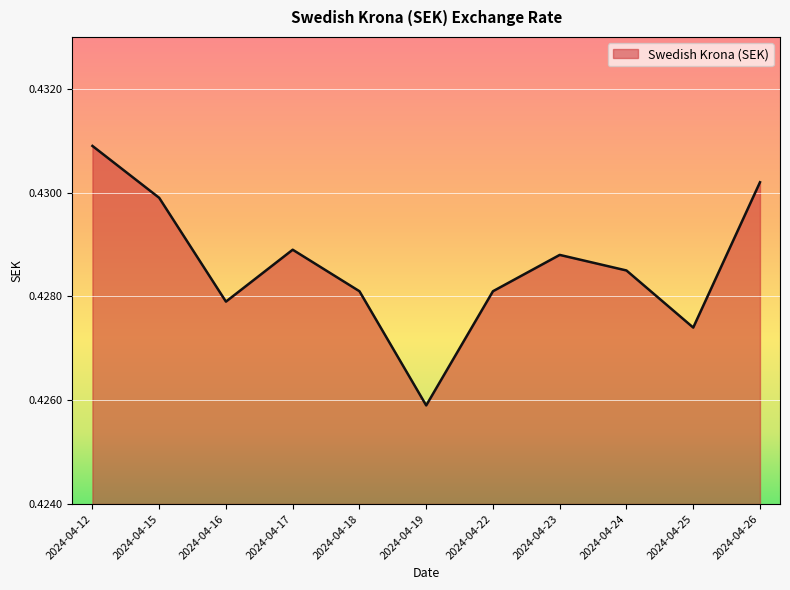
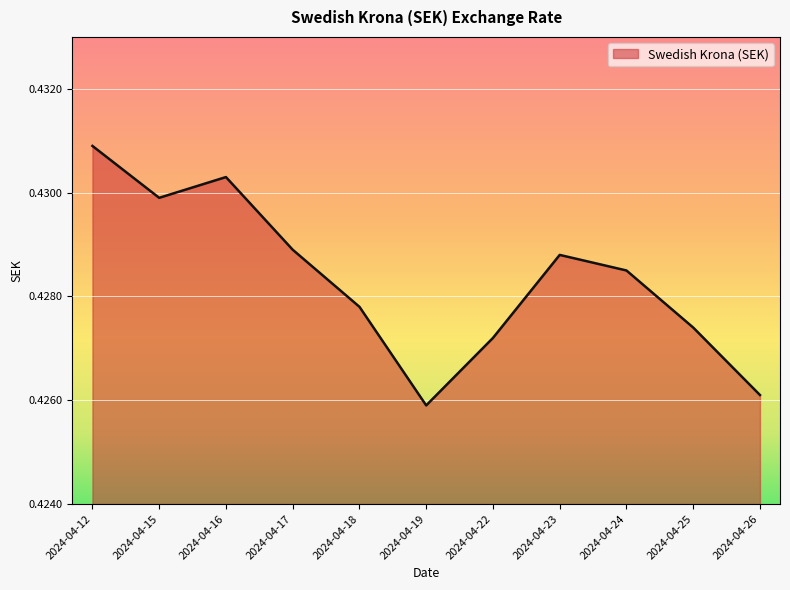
2024-04-16: 0.4279 -> 0.4303
2024-04-18: 0.4281 -> 0.4278
2024-04-22: 0.4281 -> 0.4272
2024-04-26: 0.4302 -> 0.4261
